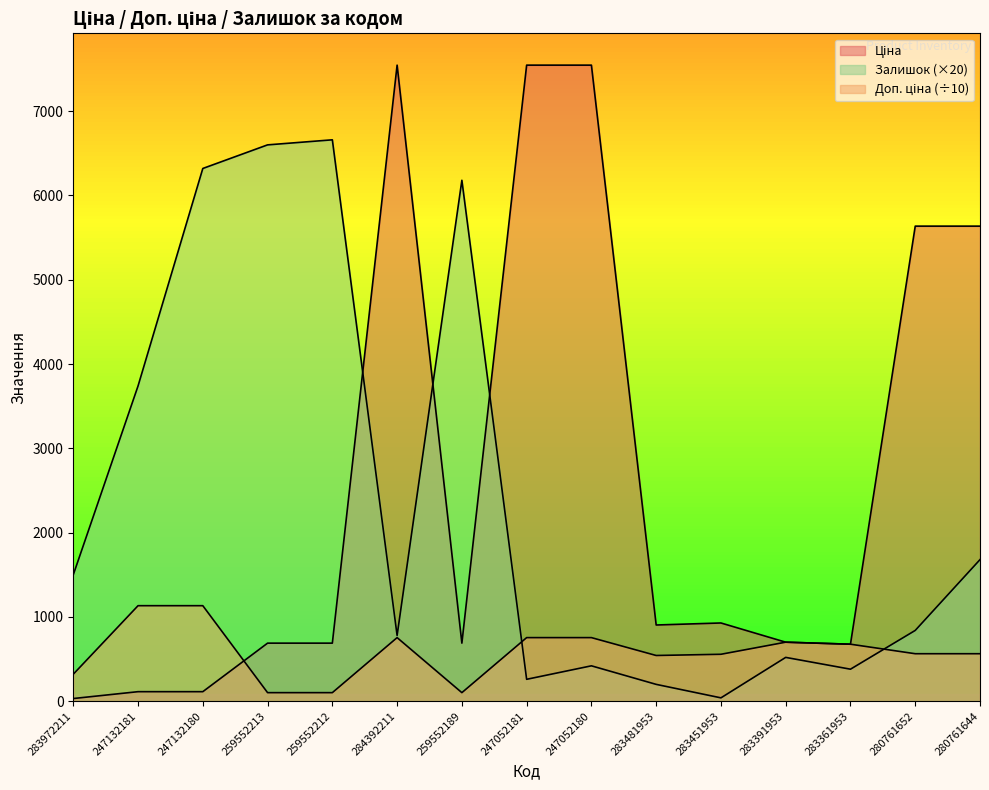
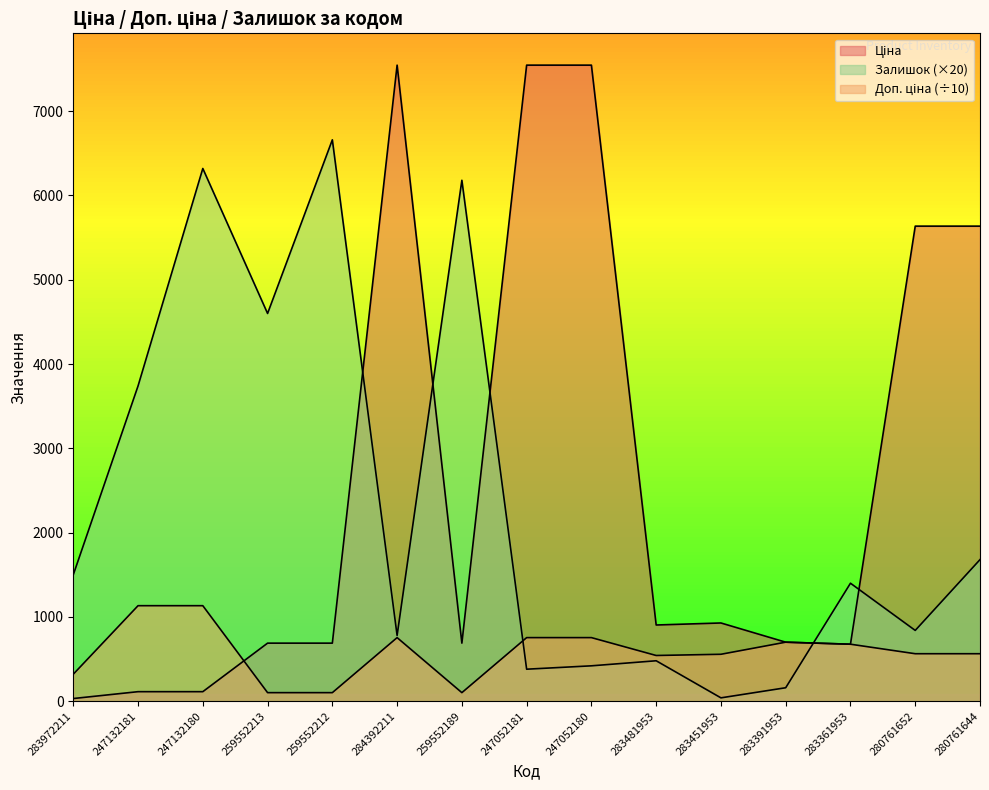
Залишок (×20), 259552213: 6600 -> 4600
Залишок (×20), 247052181: 300 -> 400
Залишок (×20), 283481953: 200 -> 500
Залишок (×20), 283391953: 500 -> 200
Залишок (×20), 283361953: 400 -> 1400
